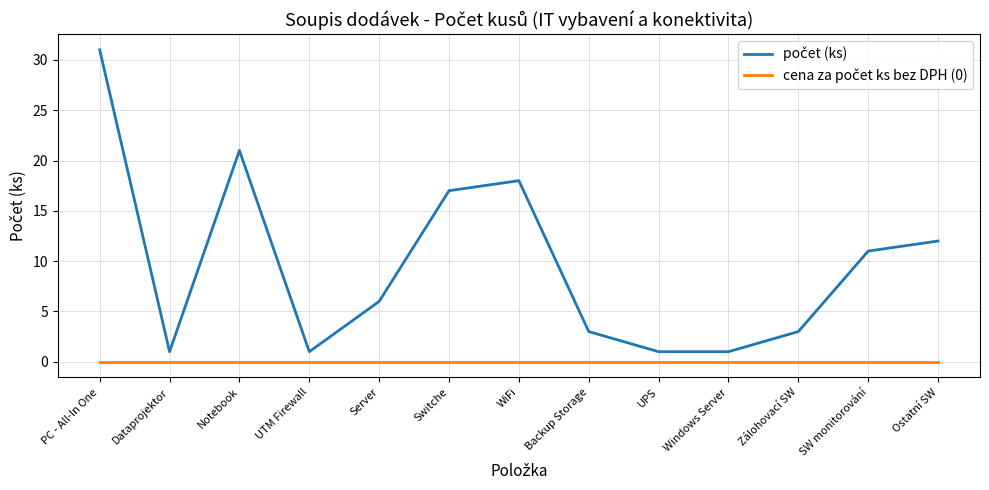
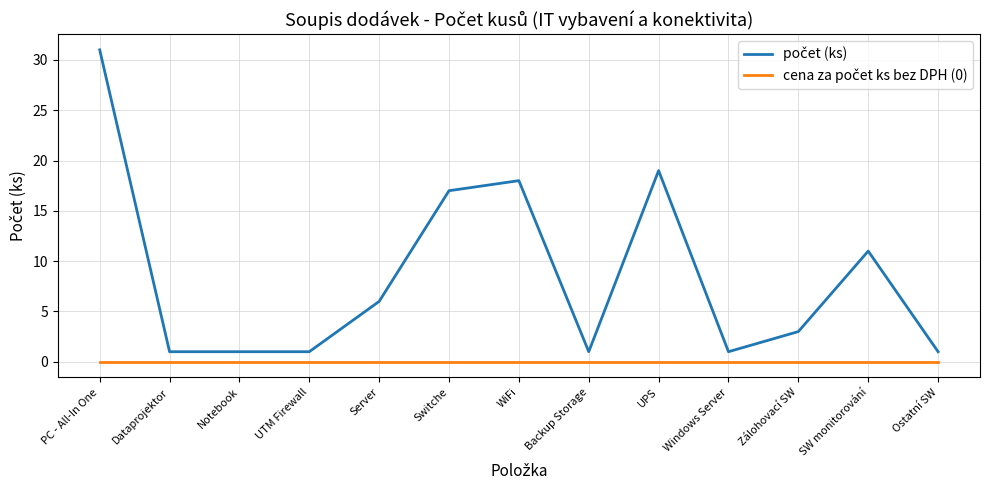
počet (ks), Notebook: 21 -> 1
počet (ks), Backup Storage: 3 -> 1
počet (ks), UPS: 1 -> 19
počet (ks), Ostatní SW: 12 -> 1
